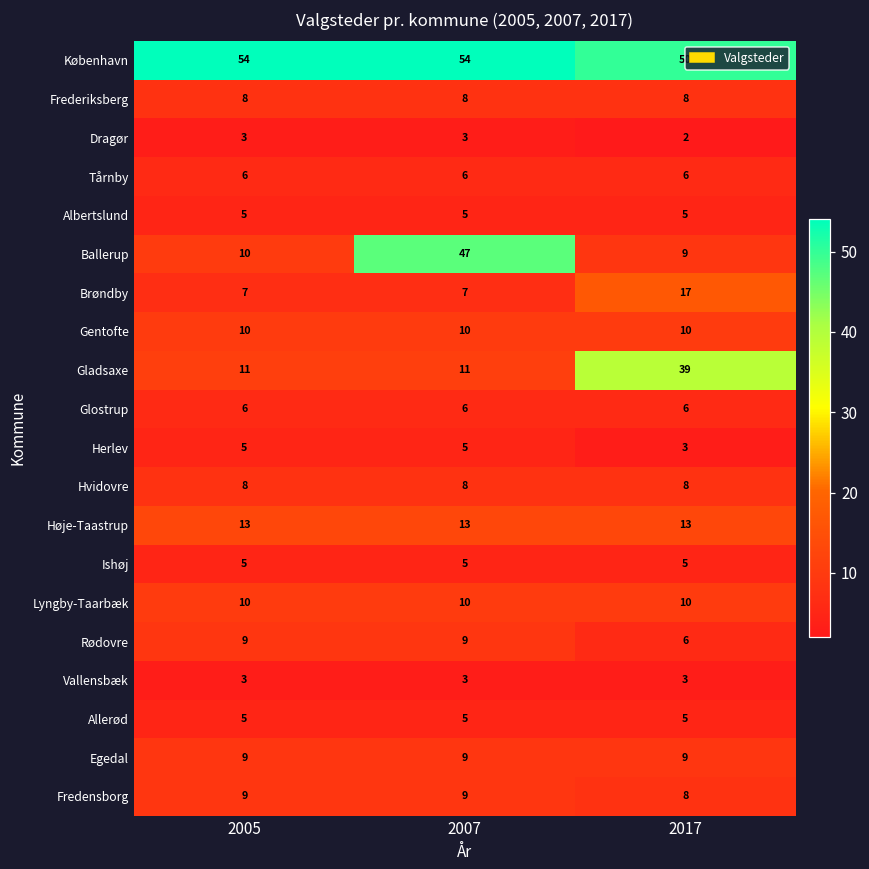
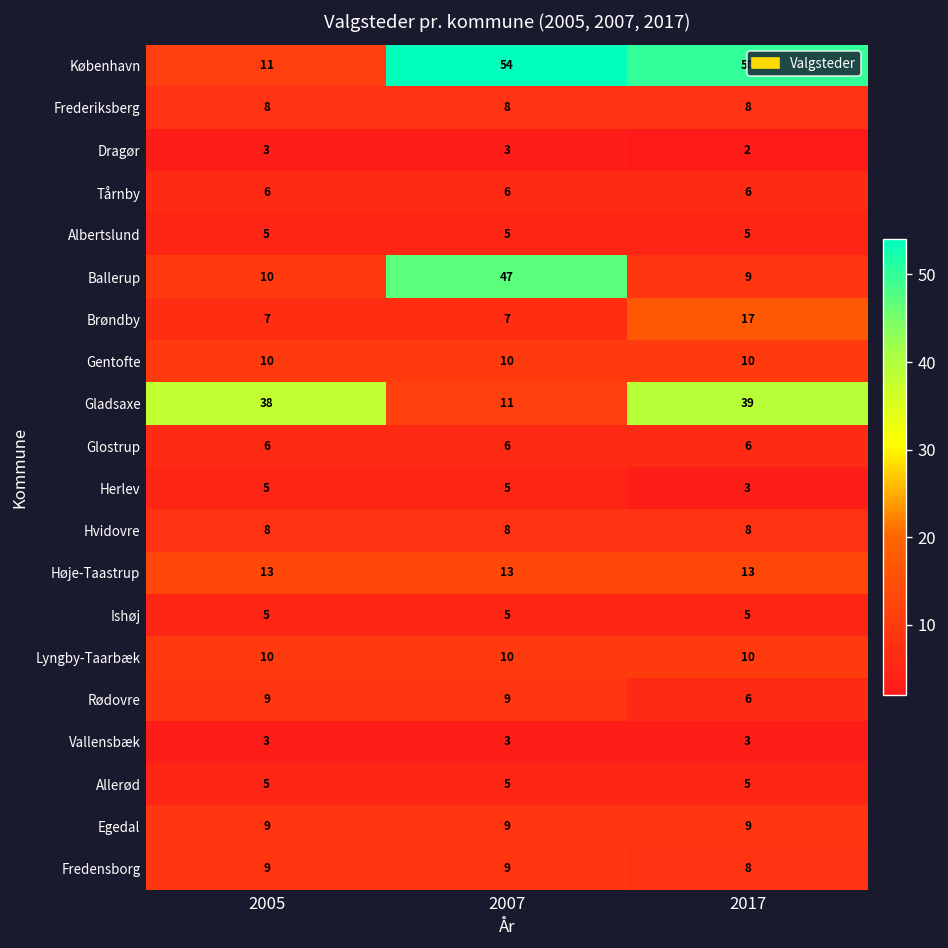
København, 2005: 54 -> 11
Gladsaxe, 2005: 11 -> 38
